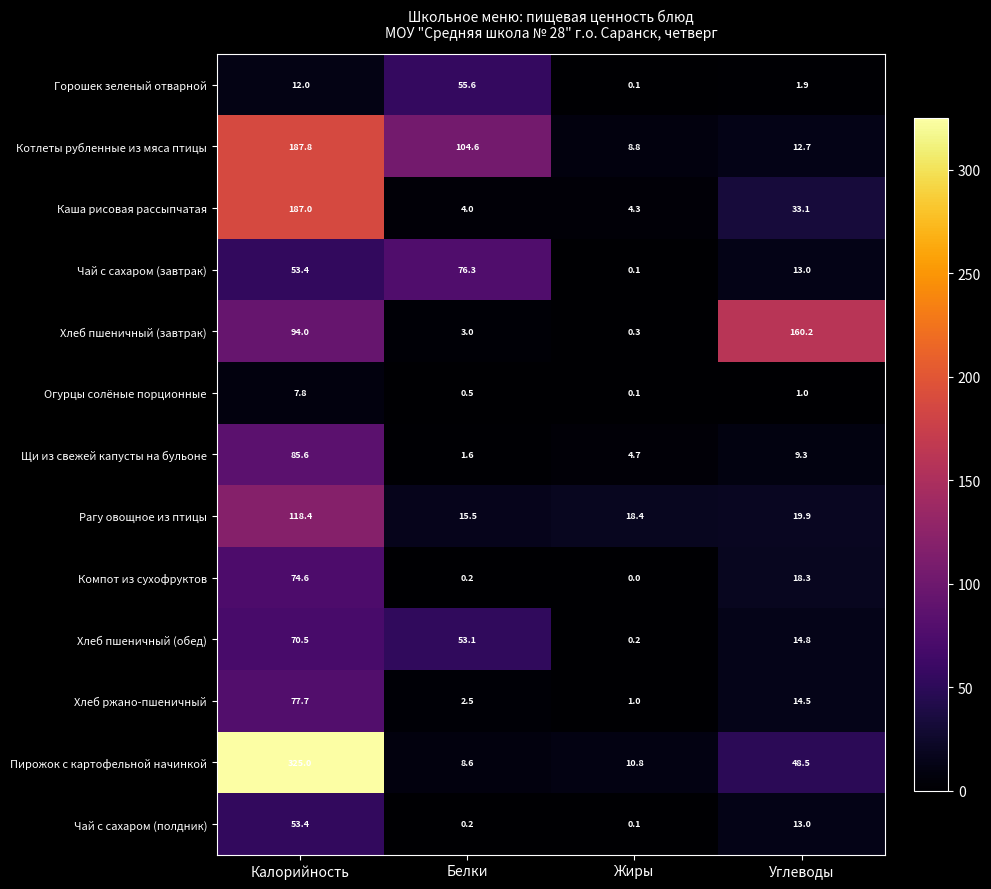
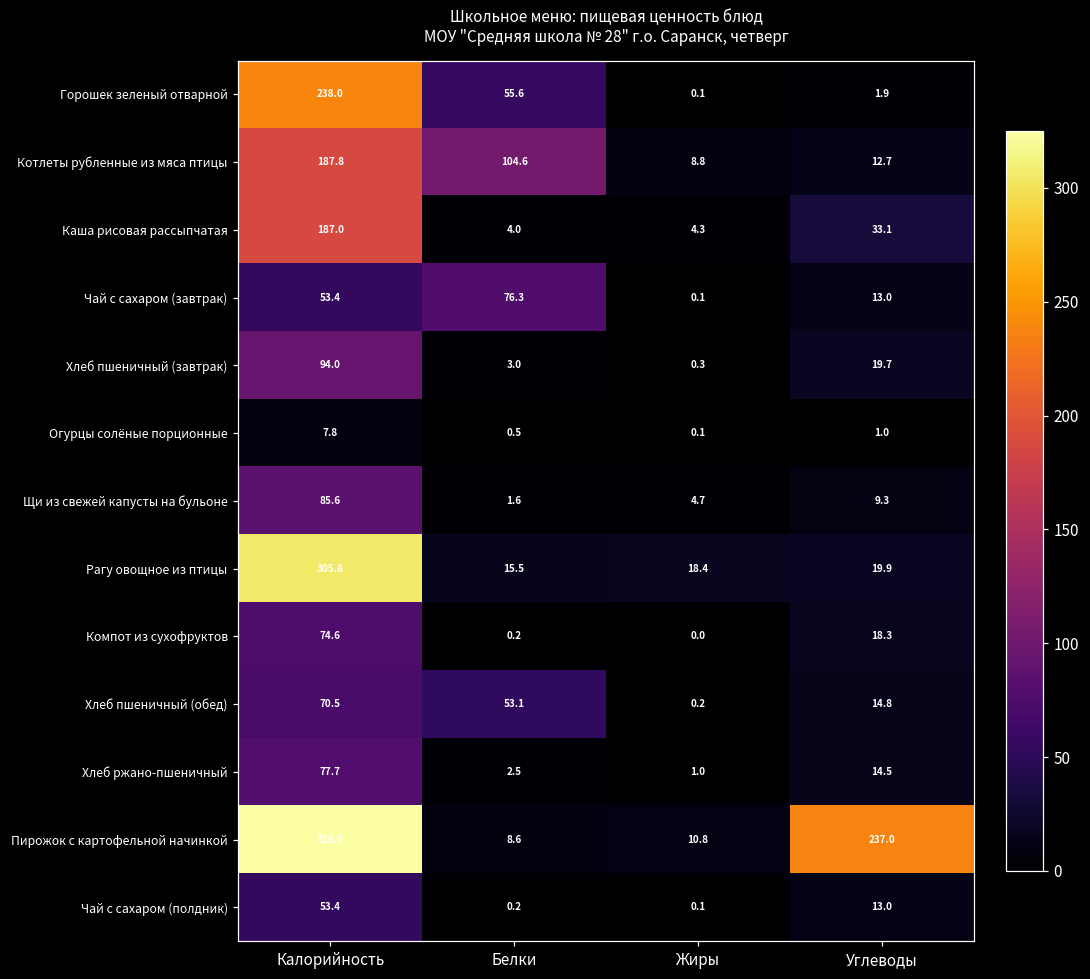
Горошек зеленый отварной, Калорийность: 12.0 -> 238.0
Хлеб пшеничный (завтрак), Углеводы: 160.2 -> 19.7
Рагу овощное из птицы, Калорийность: 118.4 -> 305.8
Пирожок с картофельной начинкой, Углеводы: 48.5 -> 237.0
